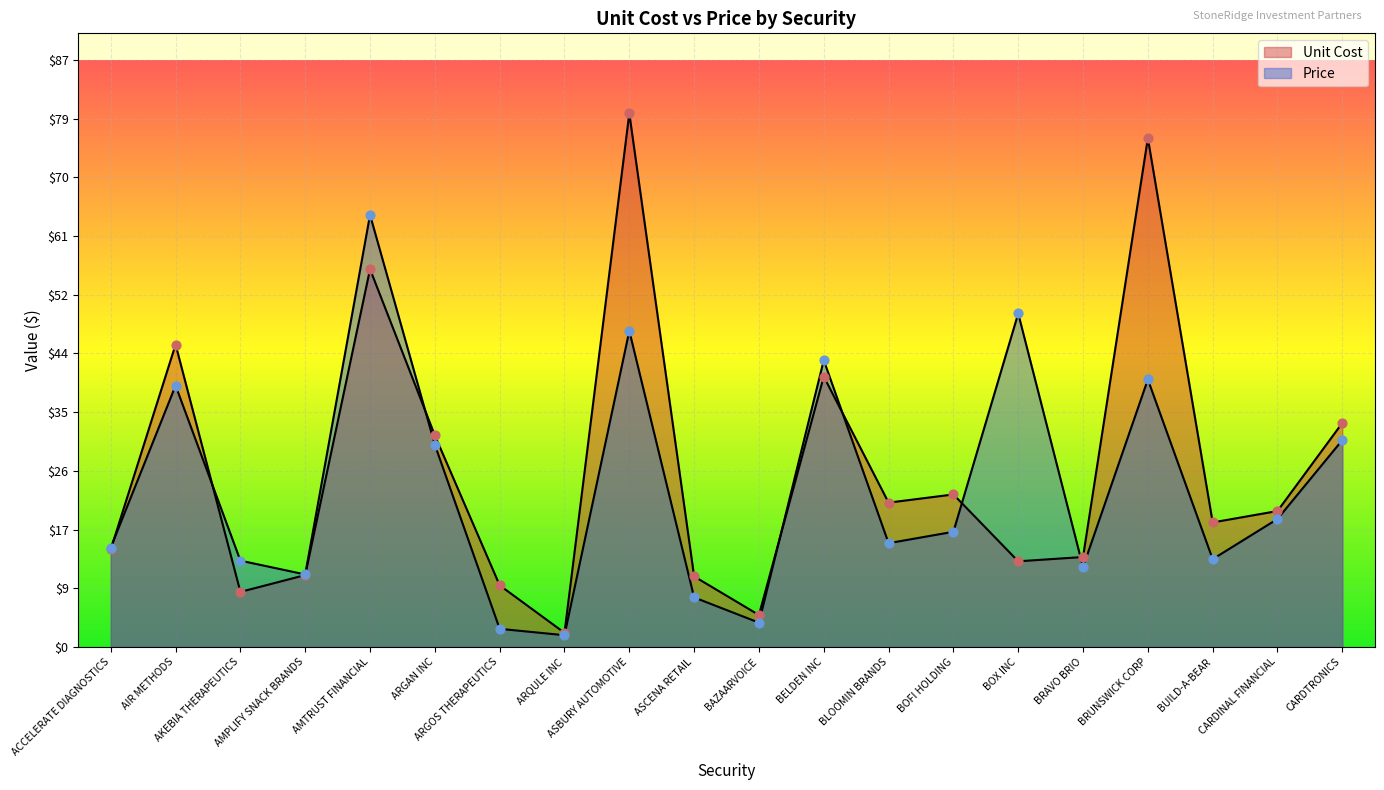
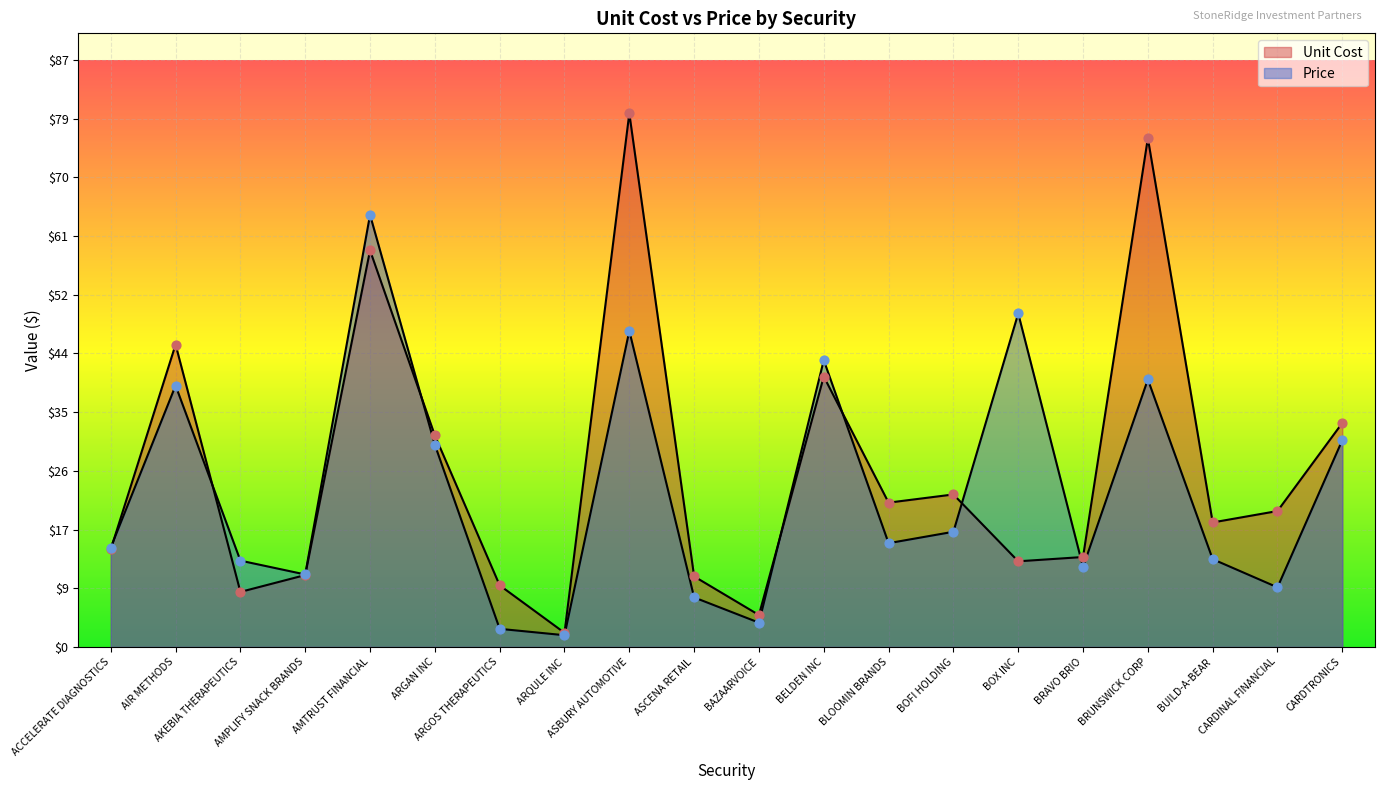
Unit Cost, AMTRUST FINANCIAL: $56 -> $59
Price, CARDINAL FINANCIAL: $19 -> $9
